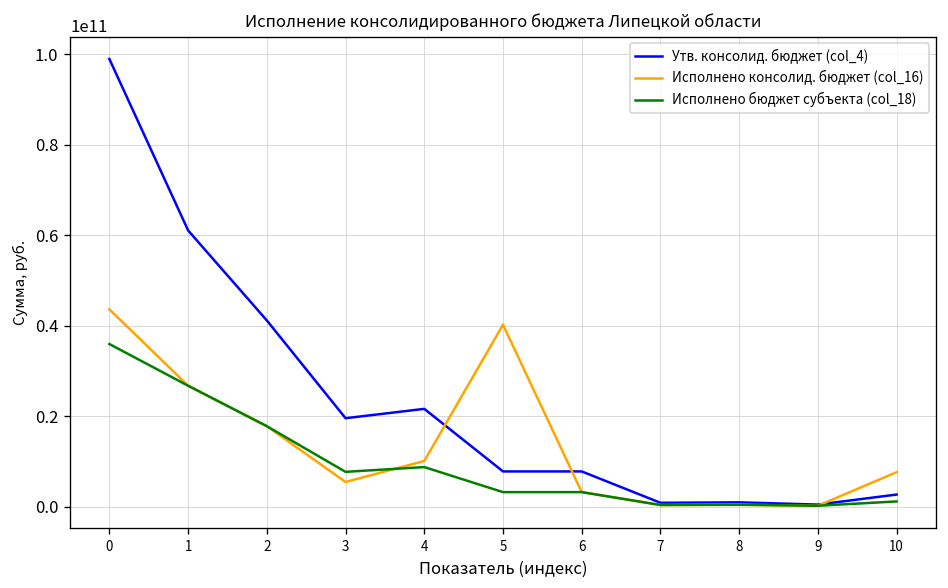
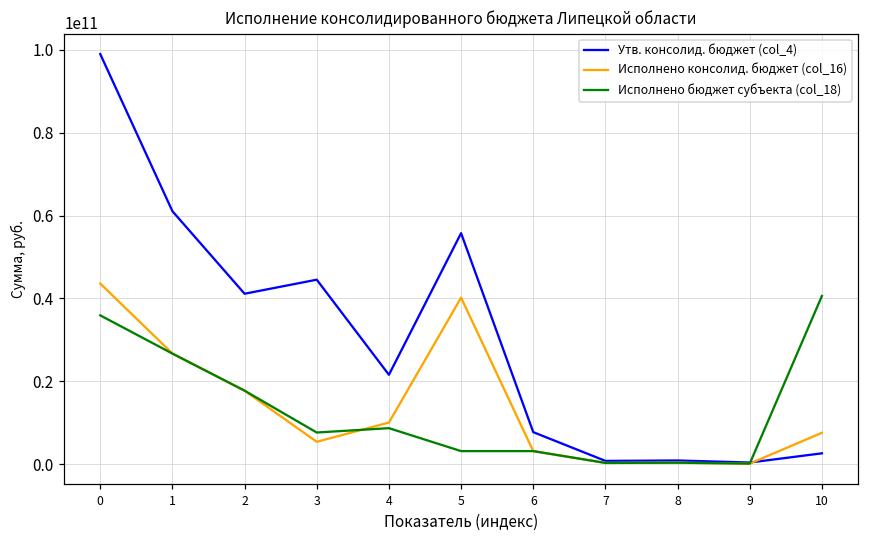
Утв. консолид. бюджет (col_4), 3: 20000000000 -> 45000000000
Утв. консолид. бюджет (col_4), 5: 8000000000 -> 56000000000
Исполнено бюджет субъекта (col_18), 10: 1000000000 -> 41000000000
